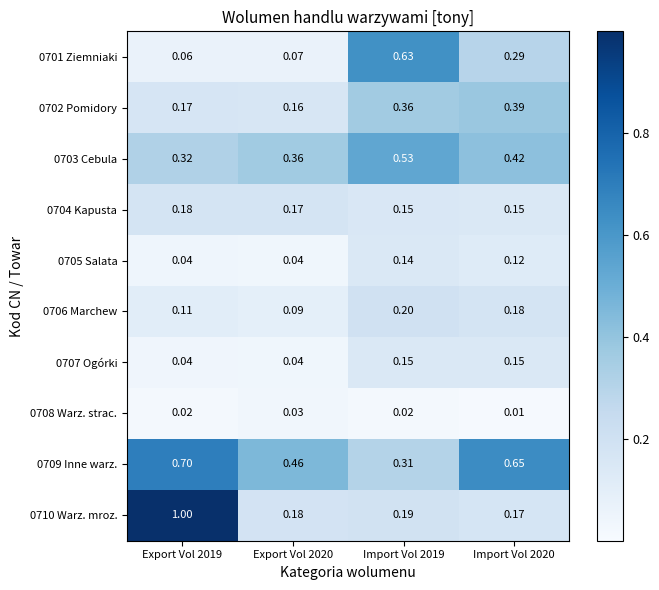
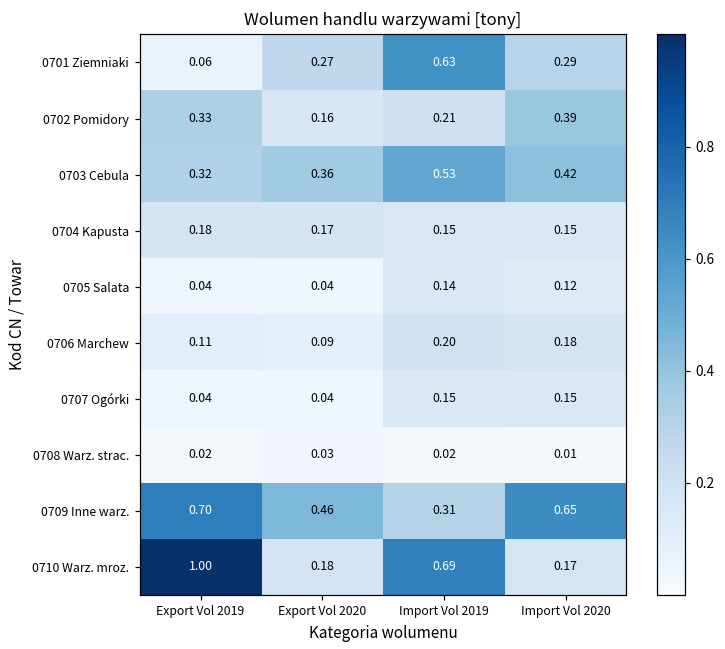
0701 Ziemniaki, Export Vol 2020: 0.07 -> 0.27
0702 Pomidory, Export Vol 2019: 0.17 -> 0.33
0702 Pomidory, Import Vol 2019: 0.36 -> 0.21
0710 Warz. mroz., Import Vol 2019: 0.19 -> 0.69
